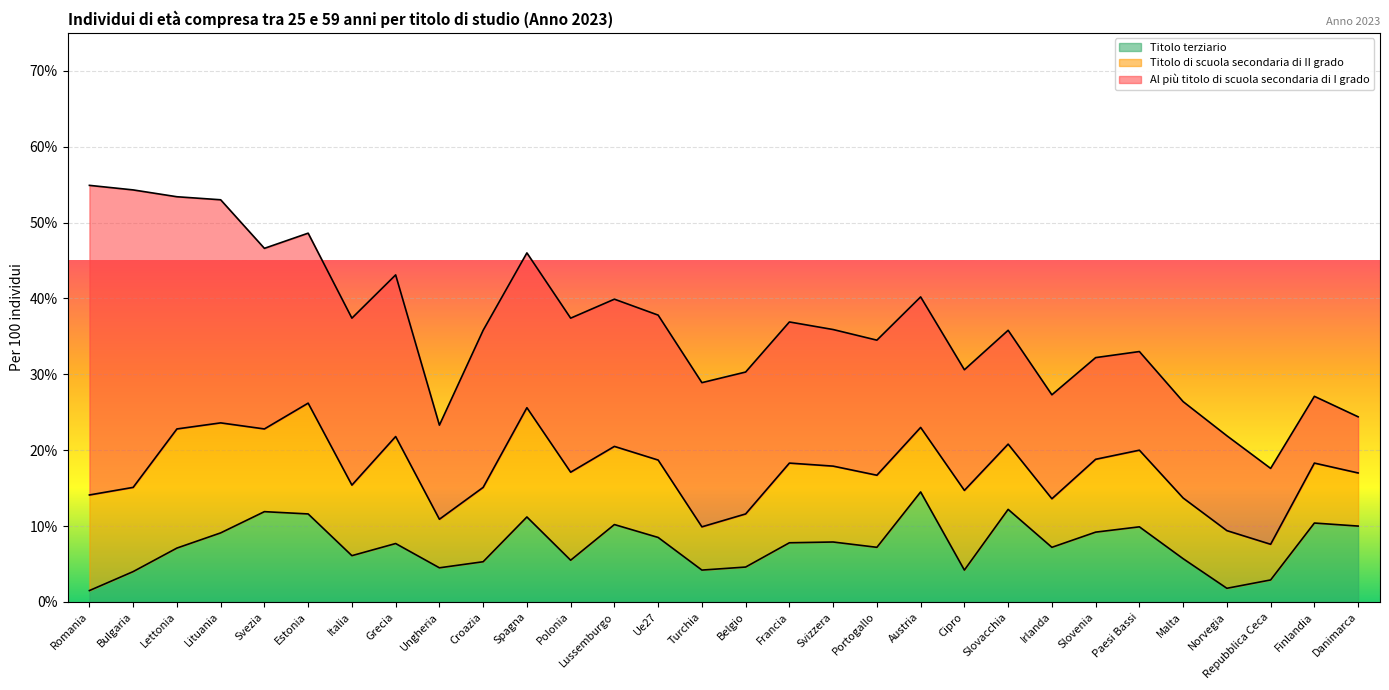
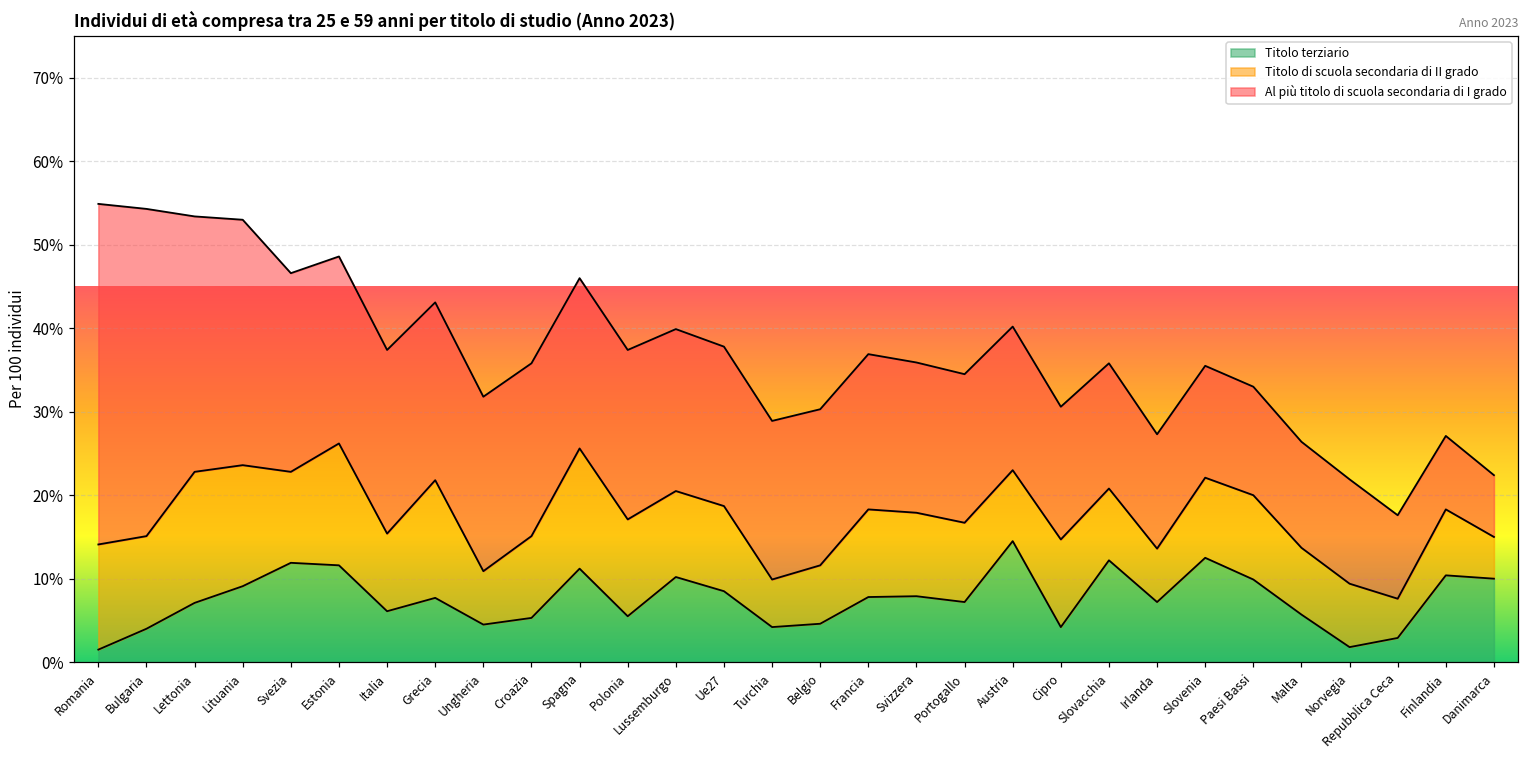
Al più titolo di scuola secondaria di I grado, Ungheria: 12% -> 21%
Titolo terziario, Slovenia: 9% -> 13%
Titolo di scuola secondaria di II grado, Danimarca: 7% -> 5%
